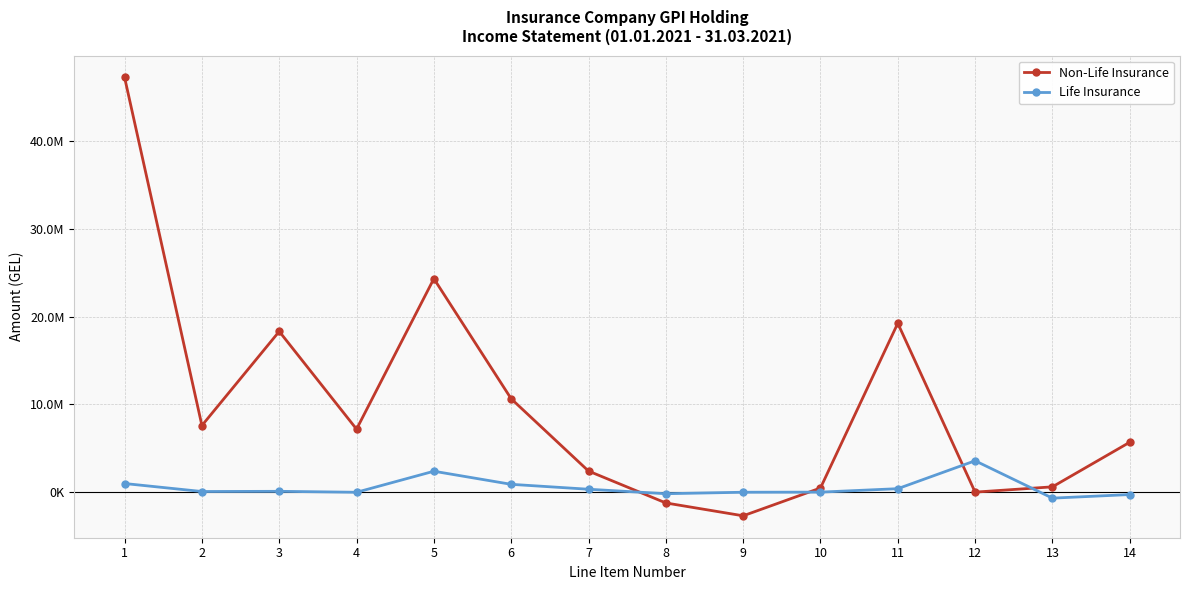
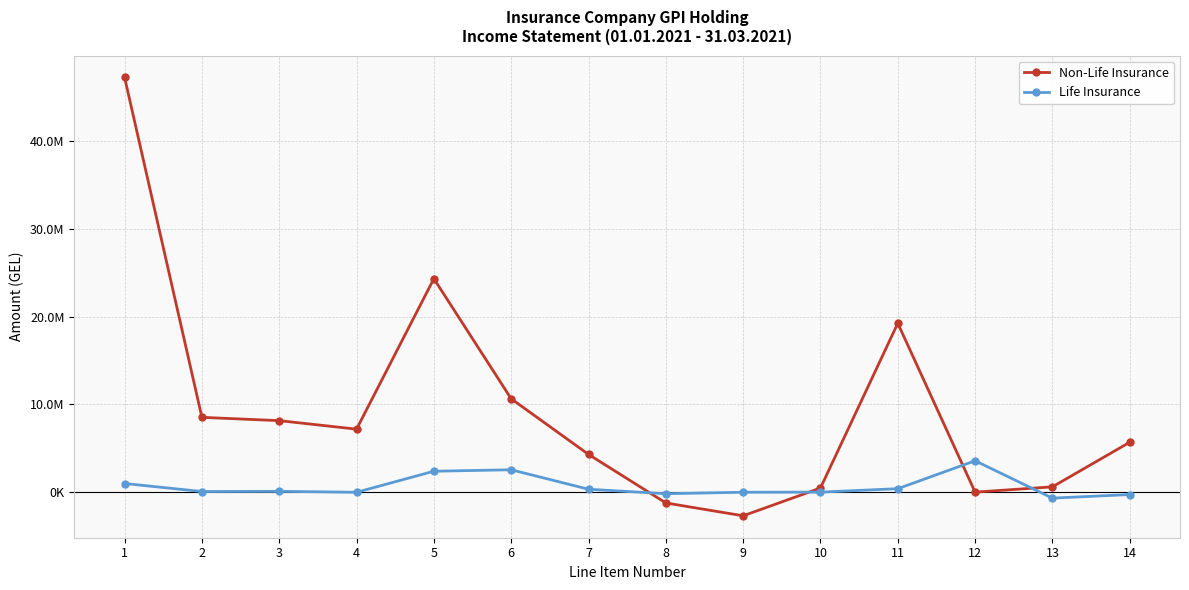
Non-Life Insurance, 2: 8000000 -> 9000000
Non-Life Insurance, 3: 18000000 -> 8000000
Life Insurance, 6: 1000000 -> 3000000
Non-Life Insurance, 7: 2000000 -> 4000000
